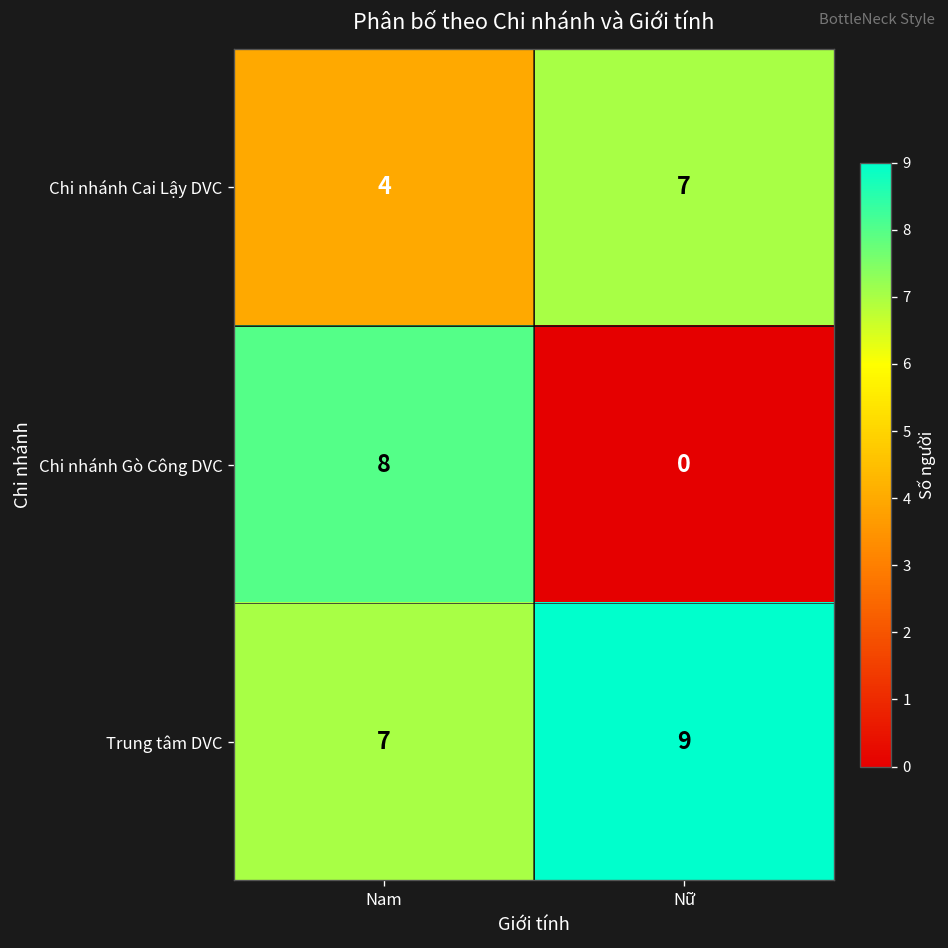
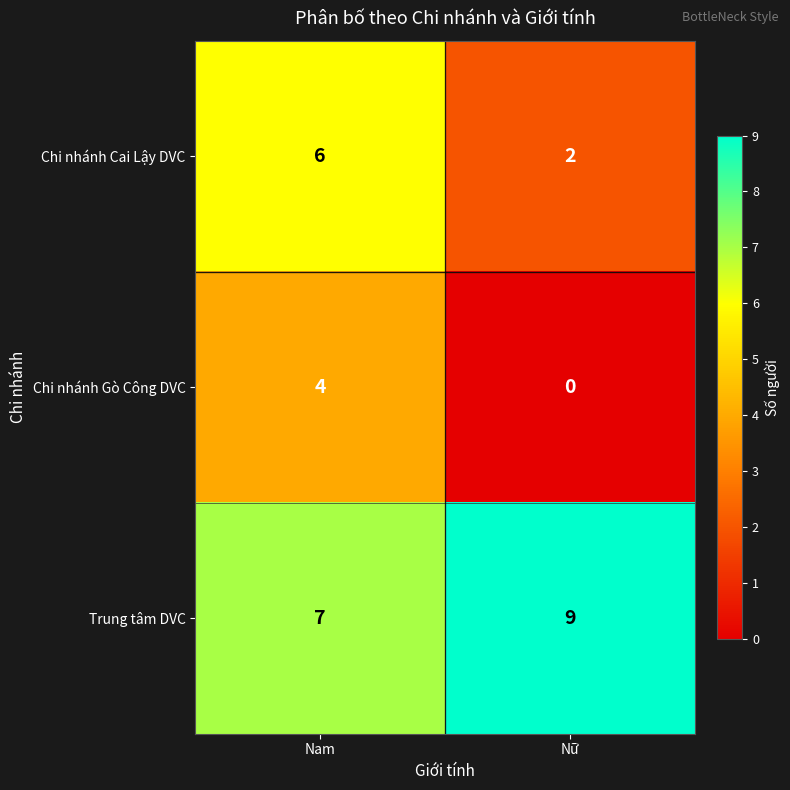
Chi nhánh Cai Lậy DVC, Nam: 4 -> 6
Chi nhánh Cai Lậy DVC, Nữ: 7 -> 2
Chi nhánh Gò Công DVC, Nam: 8 -> 4
